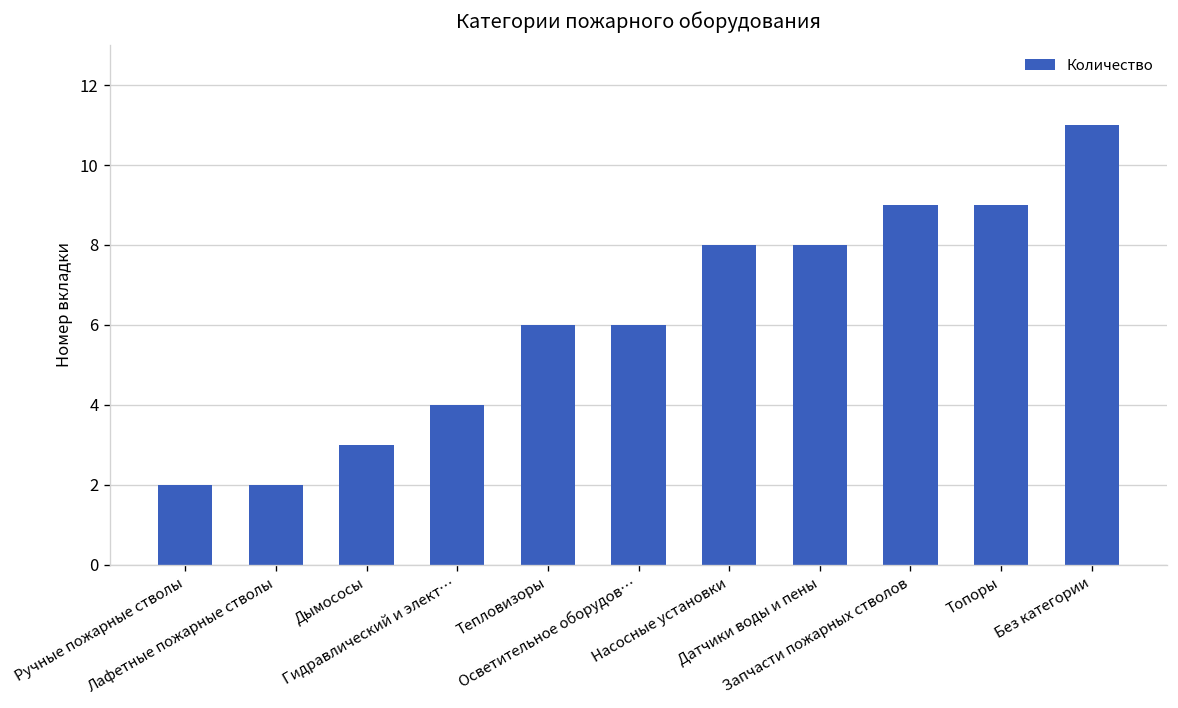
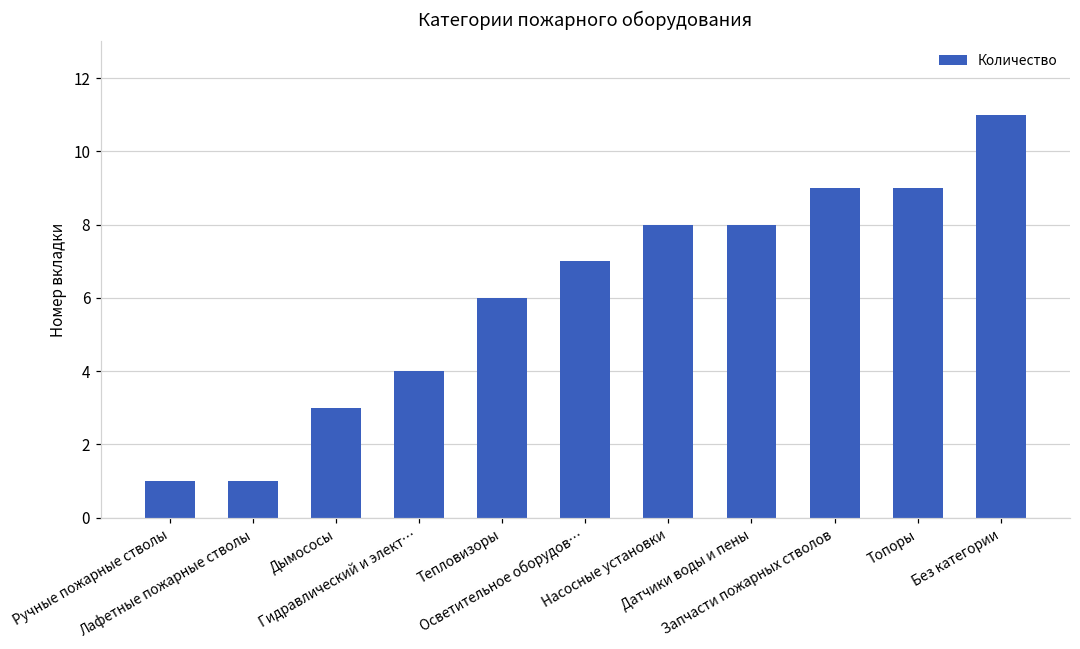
Ручные пожарные стволы: 2 -> 1
Лафетные пожарные стволы: 2 -> 1
Осветительное оборудов…: 6 -> 7
